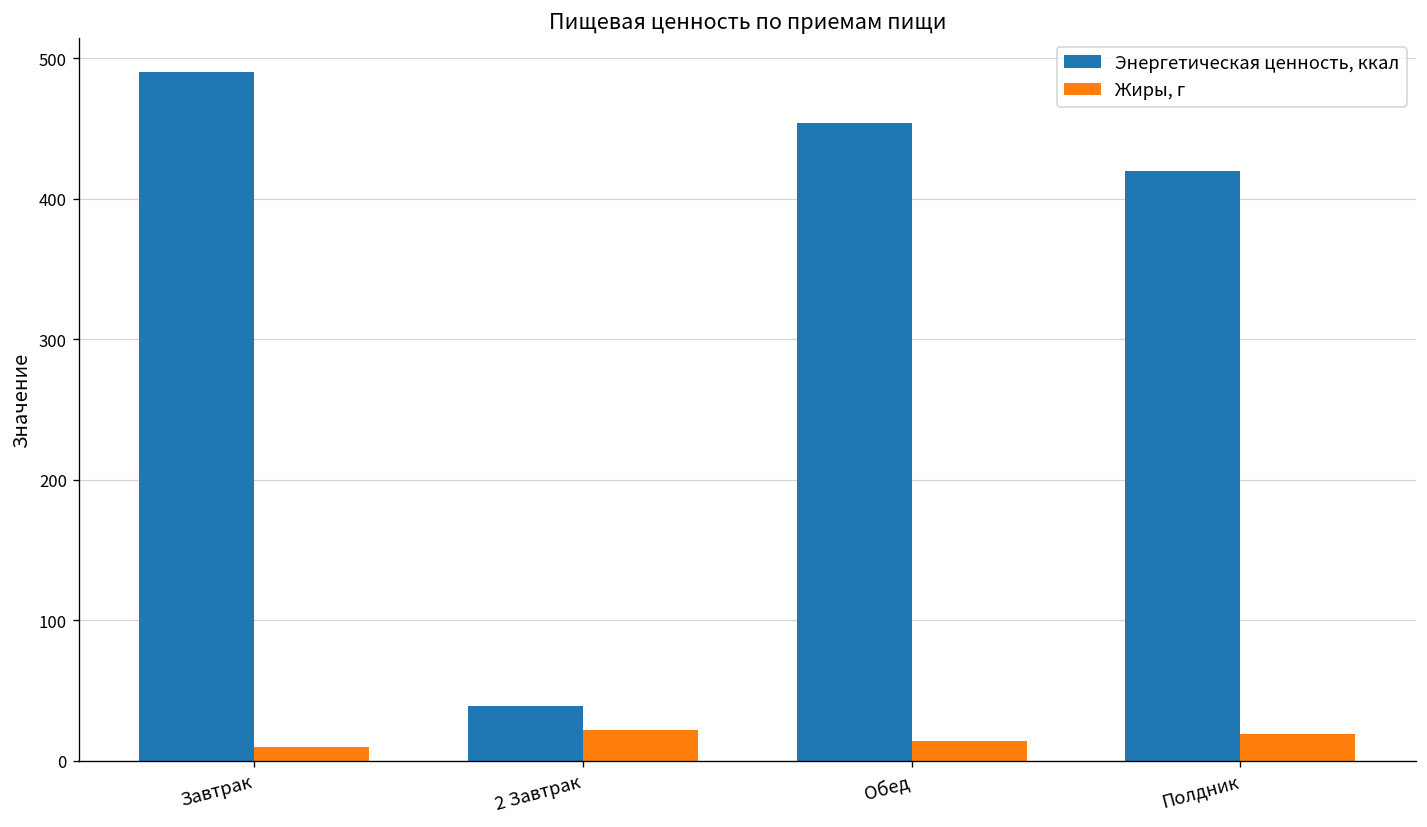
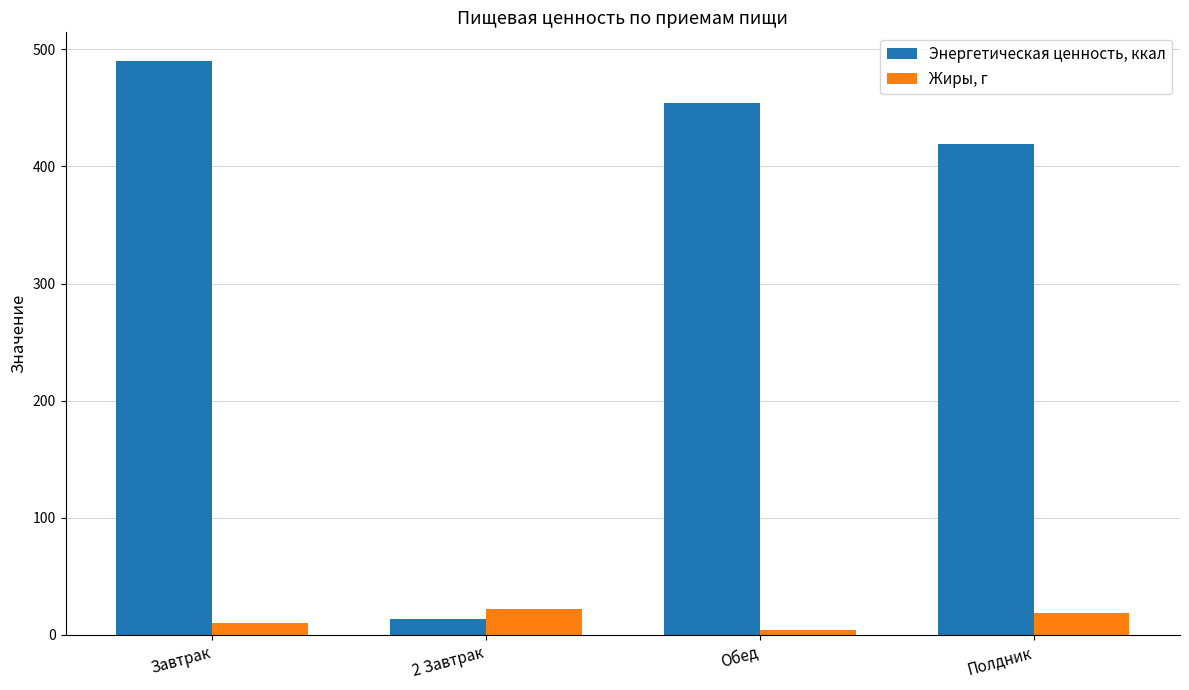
Энергетическая ценность, ккал, 2 Завтрак: 39 -> 14
Жиры, г, Обед: 14 -> 4
